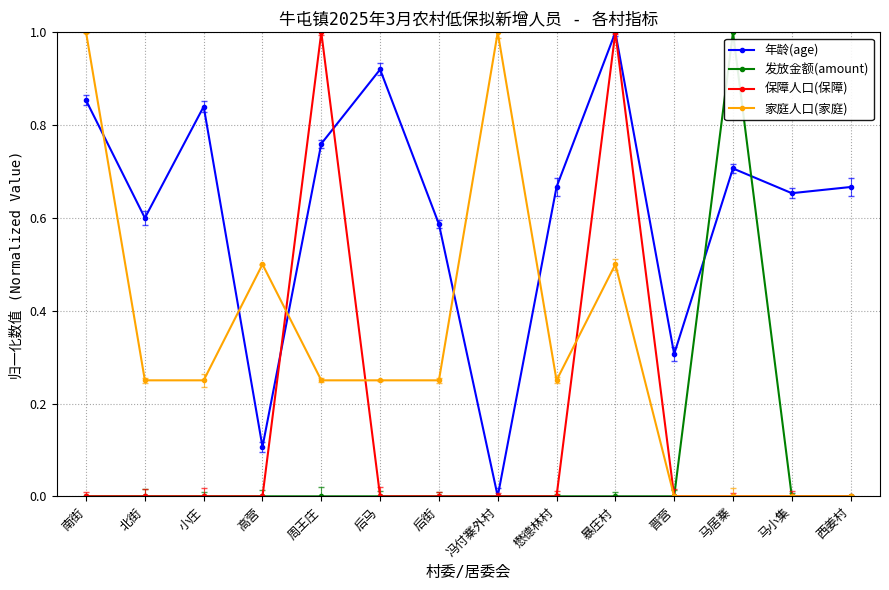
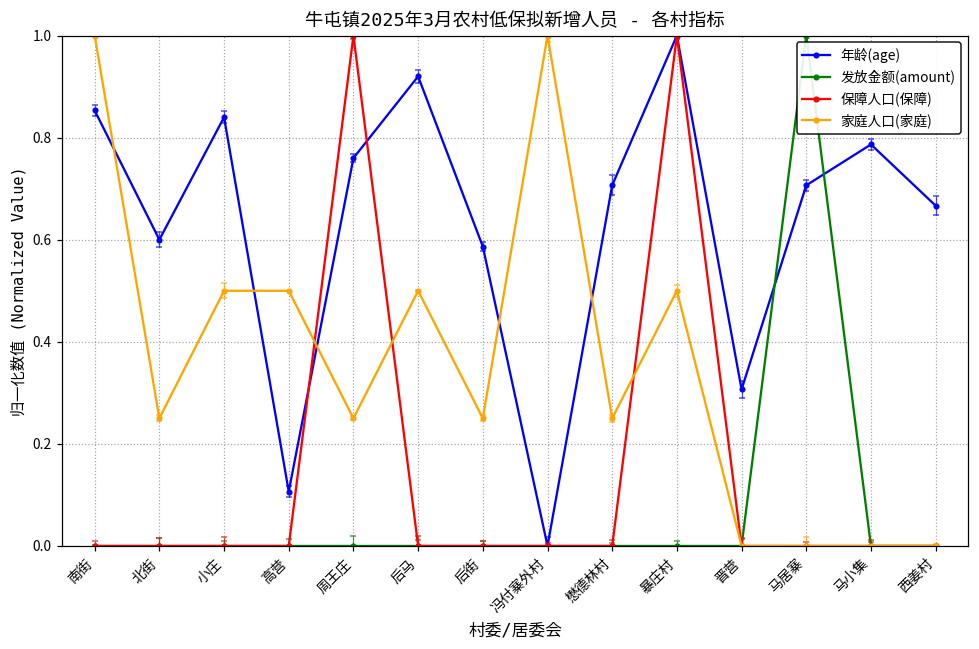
家庭人口(家庭), 小庄: 0.25 -> 0.50
家庭人口(家庭), 后马: 0.25 -> 0.50
年龄(age), 懋德林村: 0.67 -> 0.71
年龄(age), 马小集: 0.65 -> 0.79
